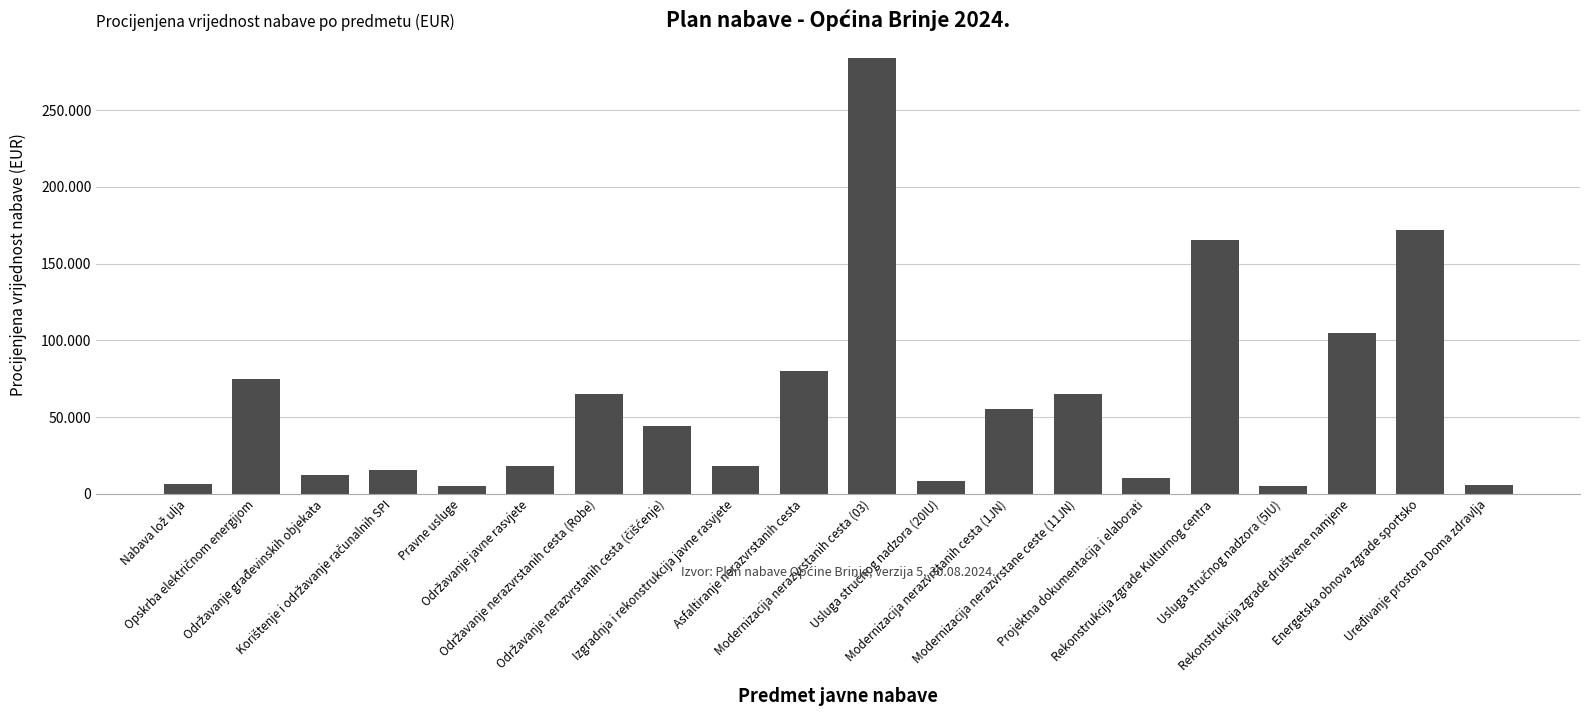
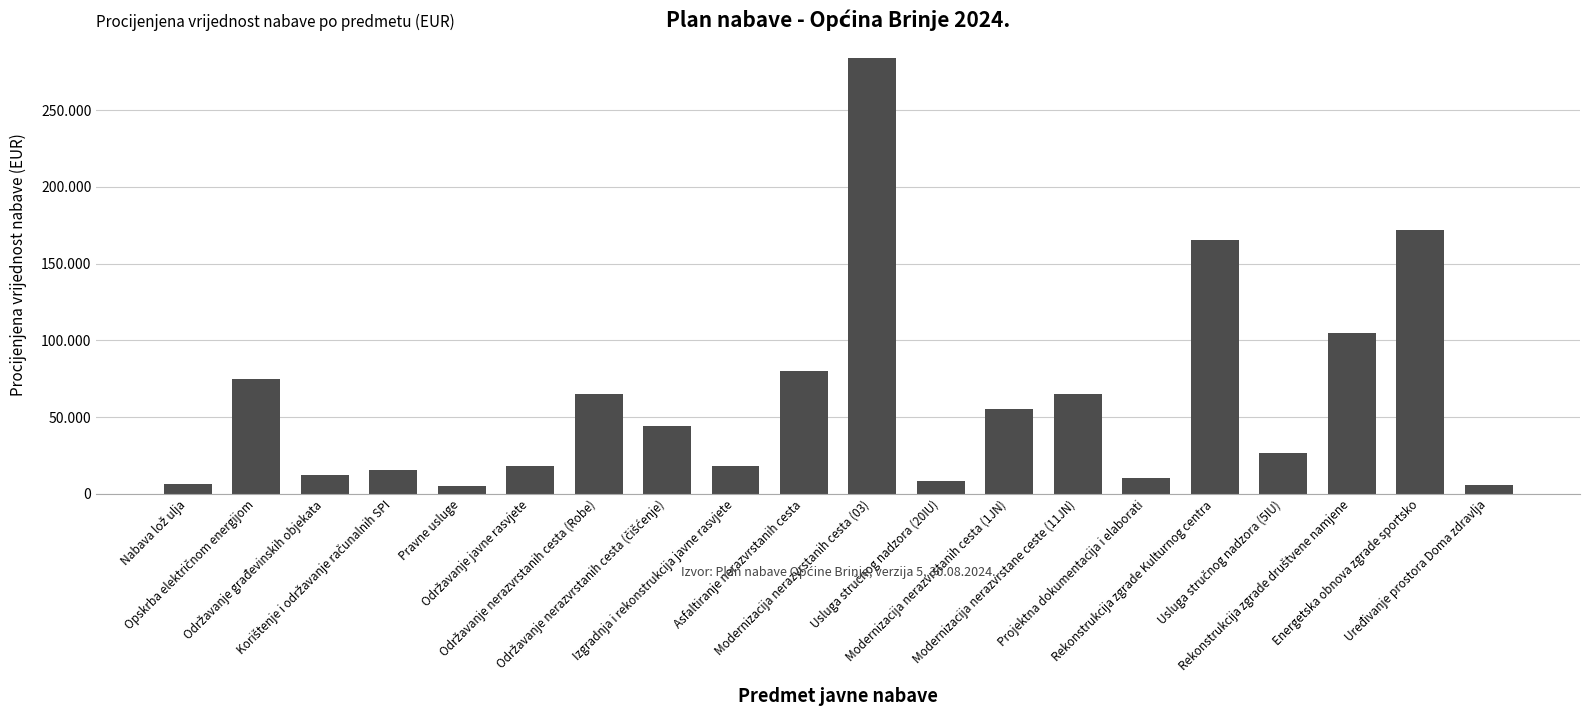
Usluga stručnog nadzora (5IU): 5 -> 26
